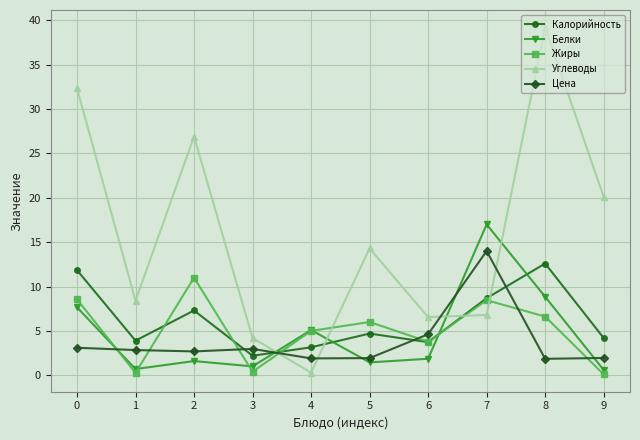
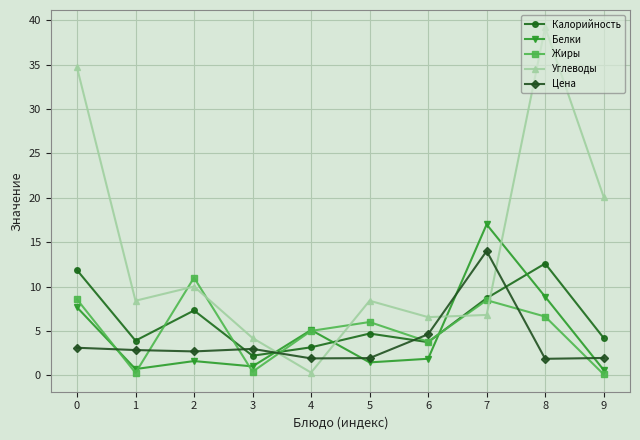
Углеводы, 0: 32 -> 35
Углеводы, 2: 27 -> 10
Углеводы, 5: 14 -> 8
